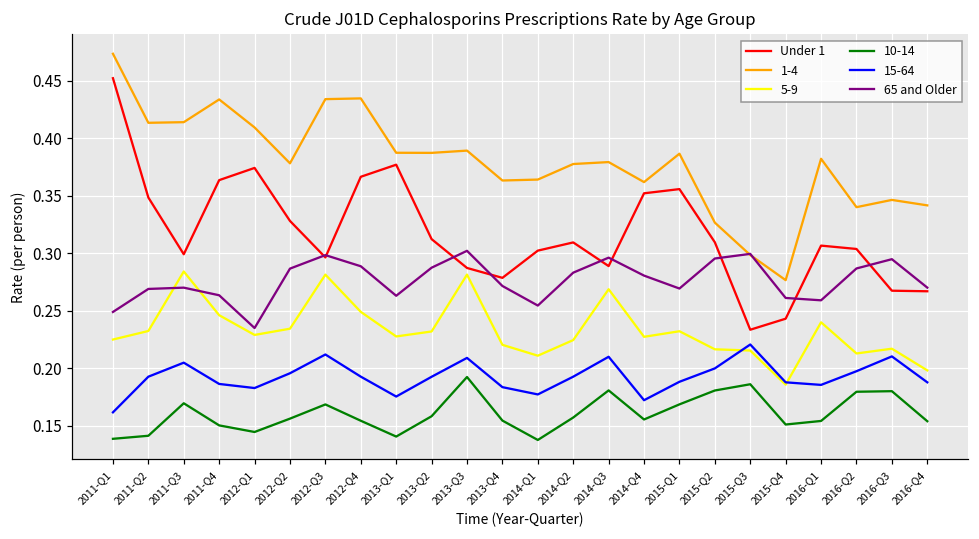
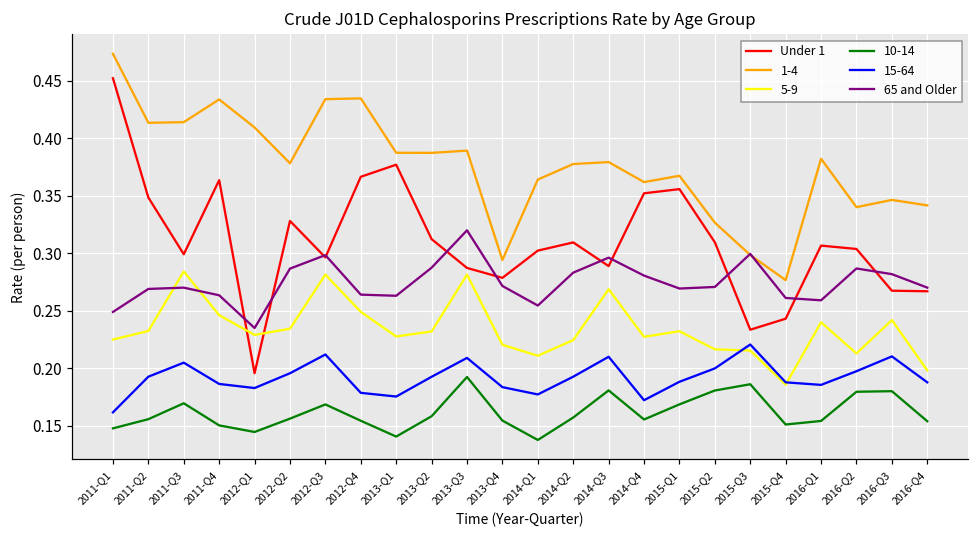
10-14, 2011-Q1: 0.138 -> 0.148
10-14, 2011-Q2: 0.141 -> 0.156
Under 1, 2012-Q1: 0.374 -> 0.196
15-64, 2012-Q4: 0.193 -> 0.178
65 and Older, 2012-Q4: 0.289 -> 0.264
65 and Older, 2013-Q3: 0.302 -> 0.320
1-4, 2013-Q4: 0.363 -> 0.294
1-4, 2015-Q1: 0.386 -> 0.367
65 and Older, 2015-Q2: 0.295 -> 0.271
5-9, 2016-Q3: 0.217 -> 0.242
65 and Older, 2016-Q3: 0.295 -> 0.282
